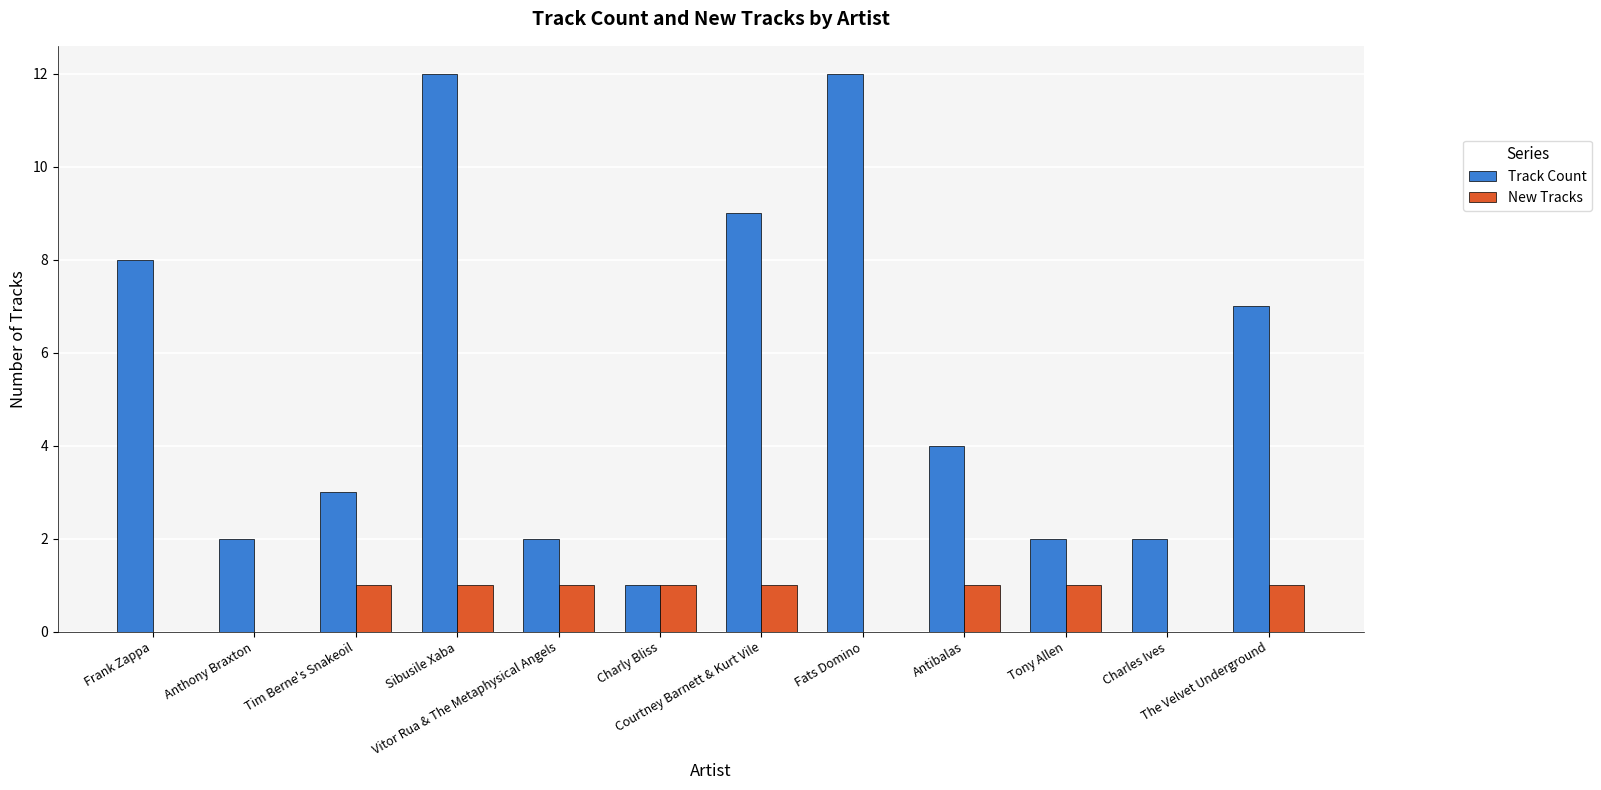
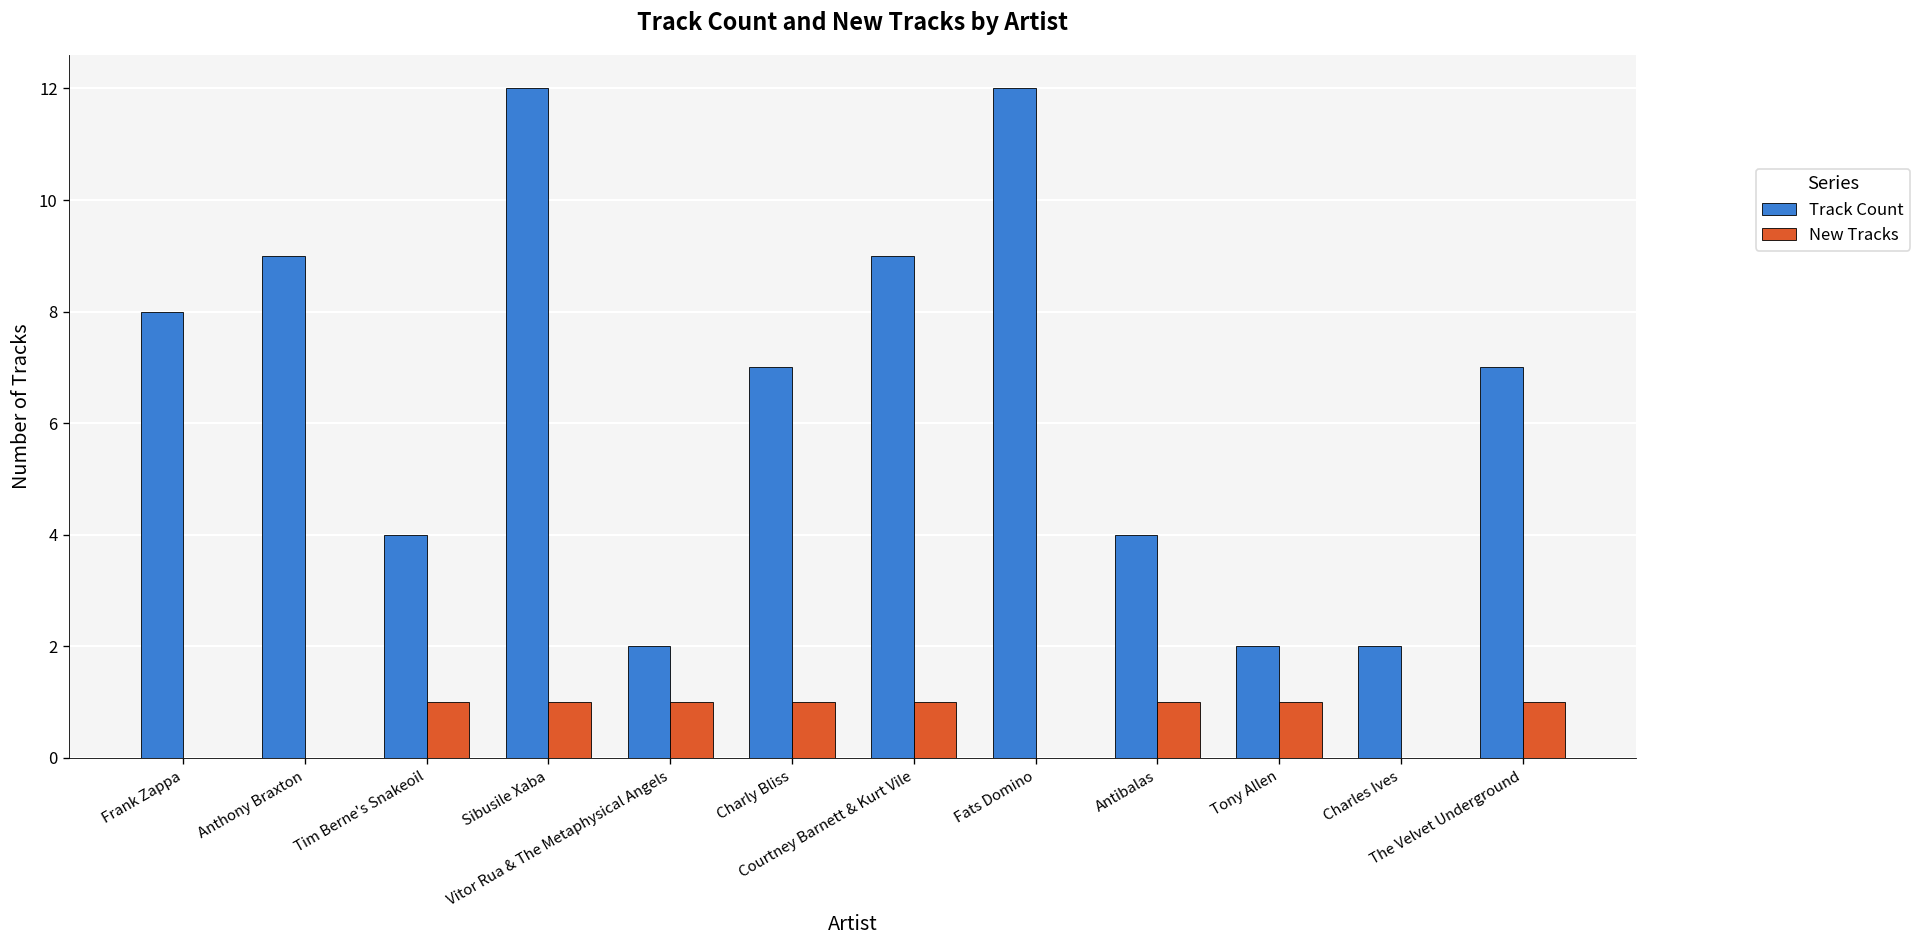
Track Count, Anthony Braxton: 2 -> 9
Track Count, Tim Berne's Snakeoil: 3 -> 4
Track Count, Charly Bliss: 1 -> 7
